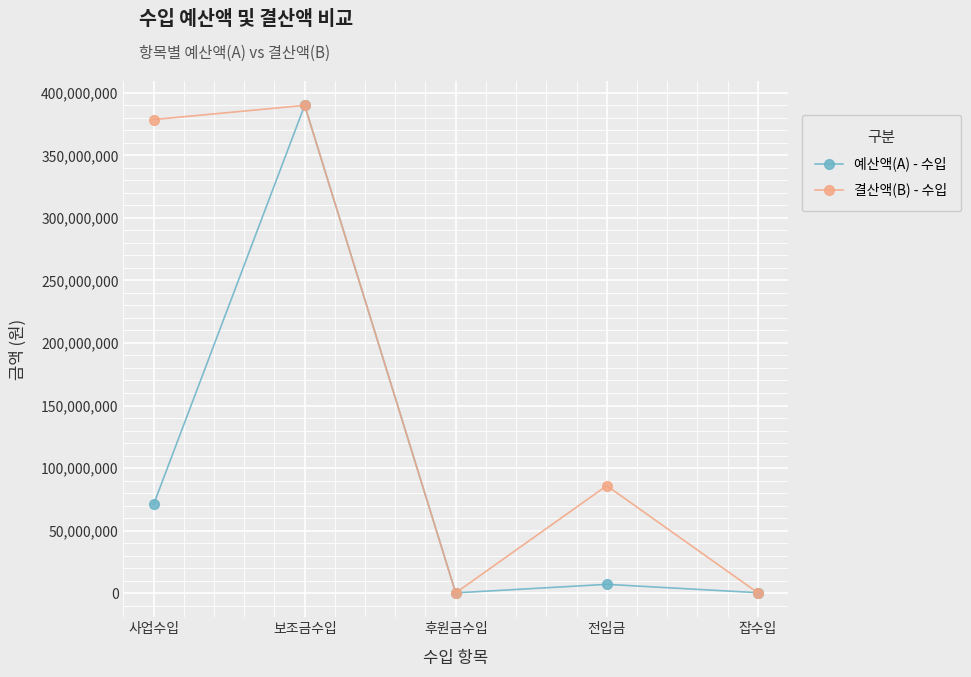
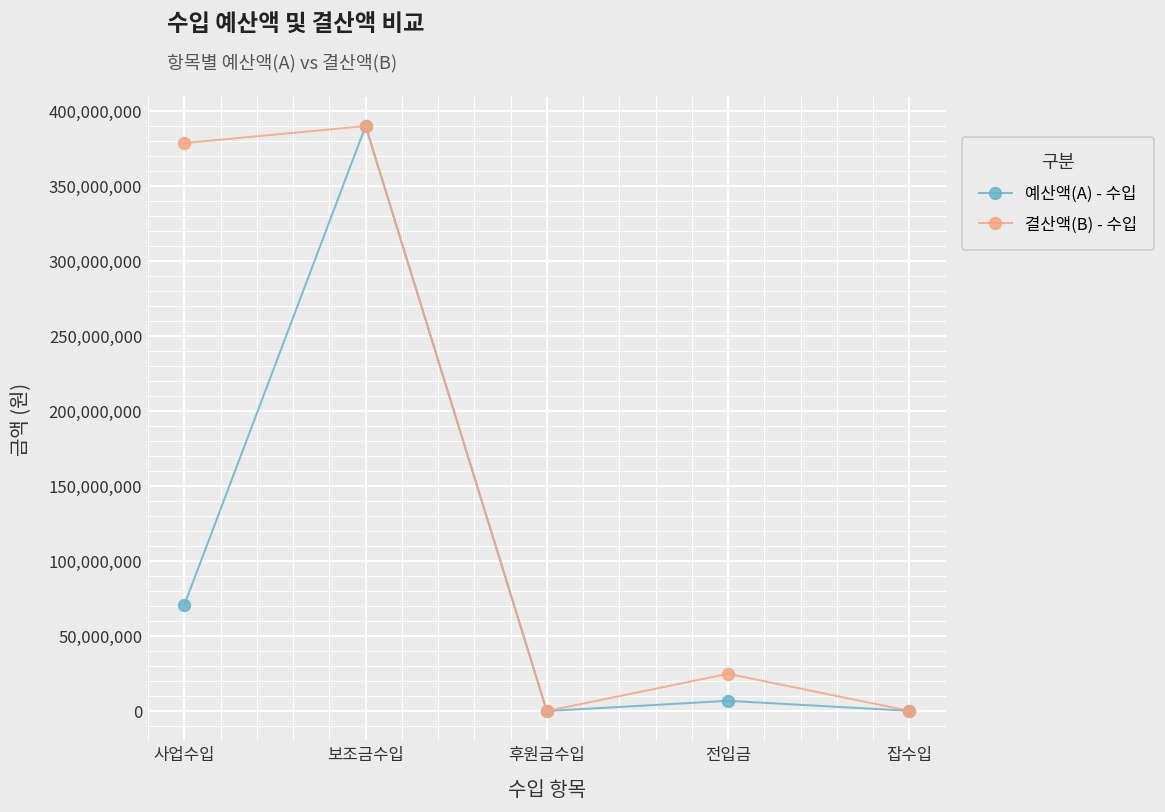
결산액(B) - 수입, 전입금: 86,000,000 -> 25,000,000
